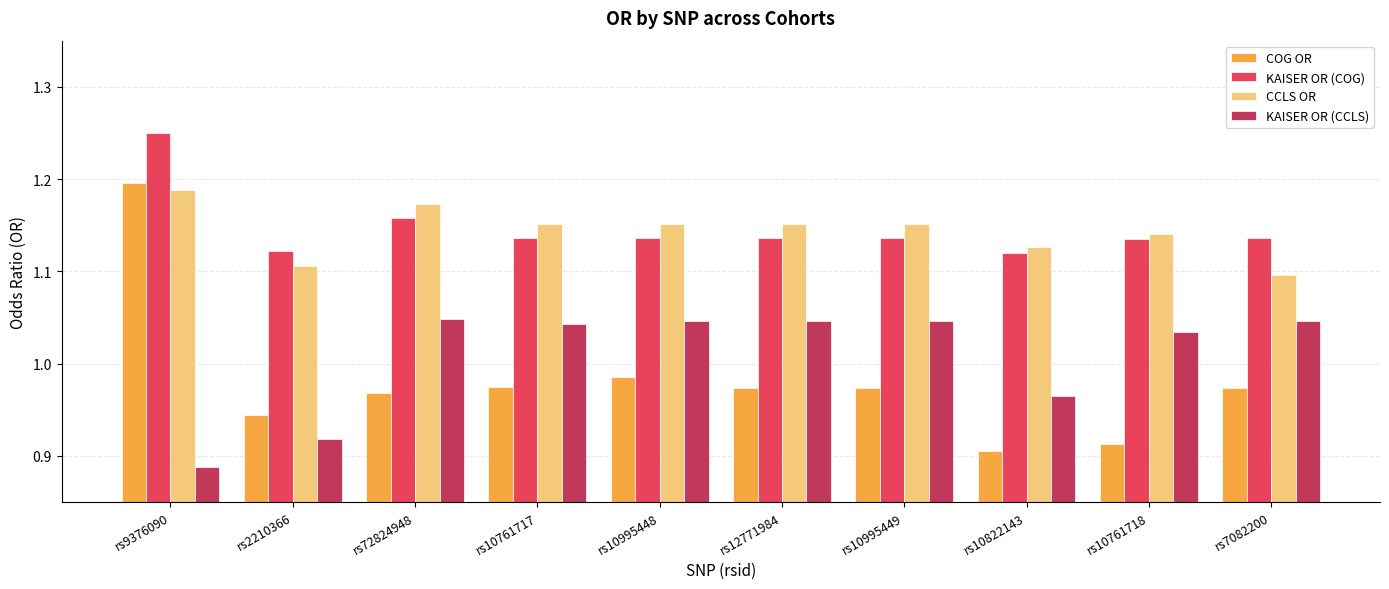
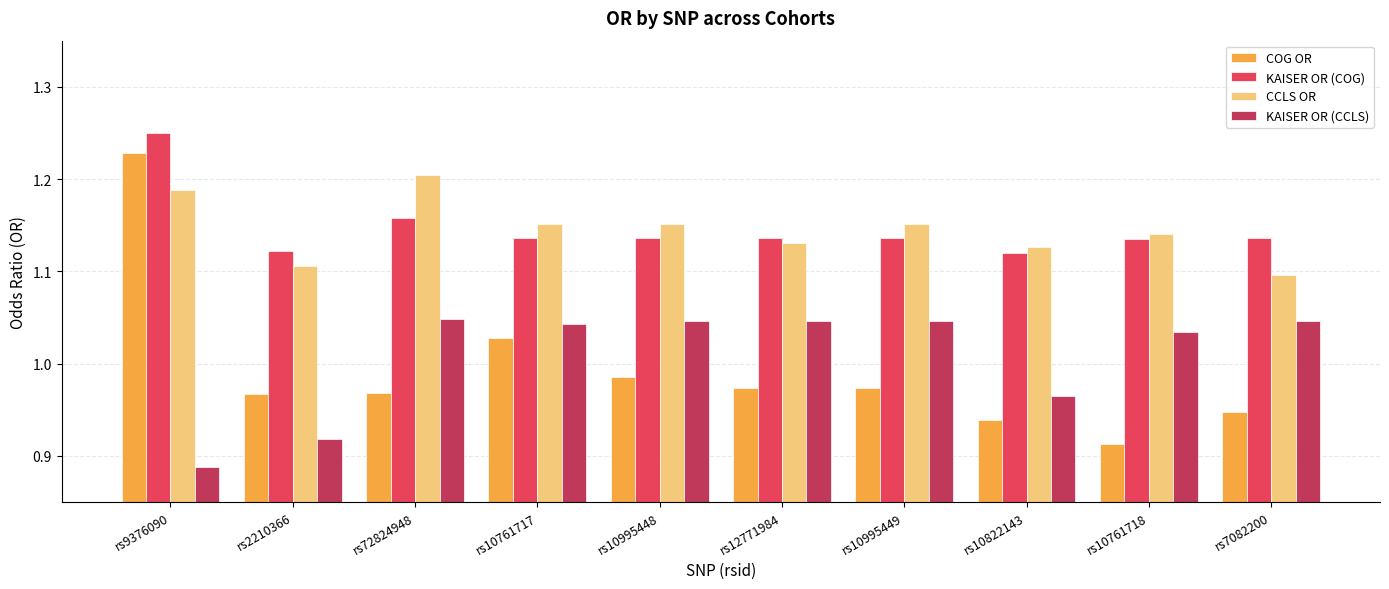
COG OR, rs9376090: 1.20 -> 1.23
COG OR, rs2210366: 0.94 -> 0.97
CCLS OR, rs72824948: 1.17 -> 1.20
COG OR, rs10761717: 0.97 -> 1.03
CCLS OR, rs12771984: 1.15 -> 1.13
COG OR, rs10822143: 0.91 -> 0.94
COG OR, rs7082200: 0.97 -> 0.95
